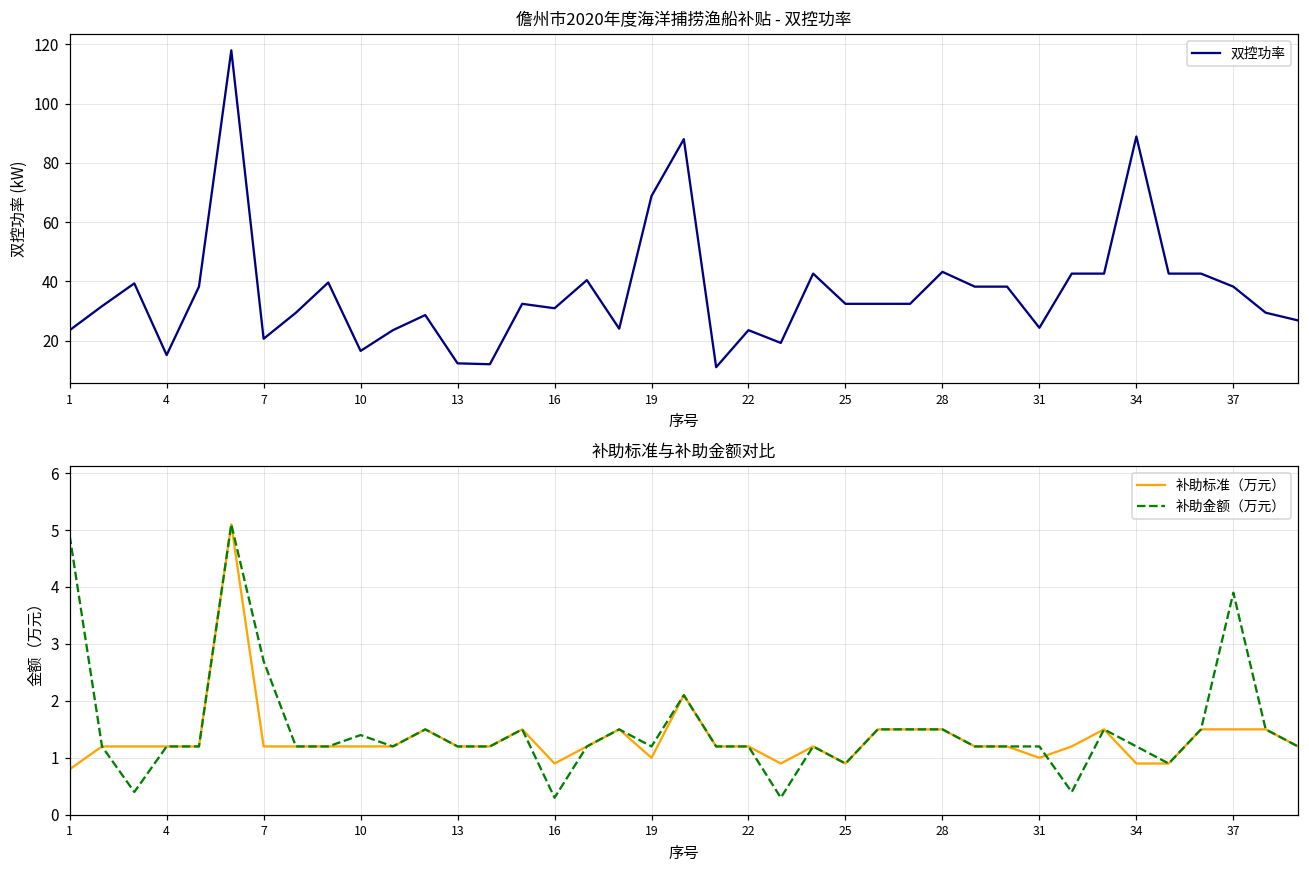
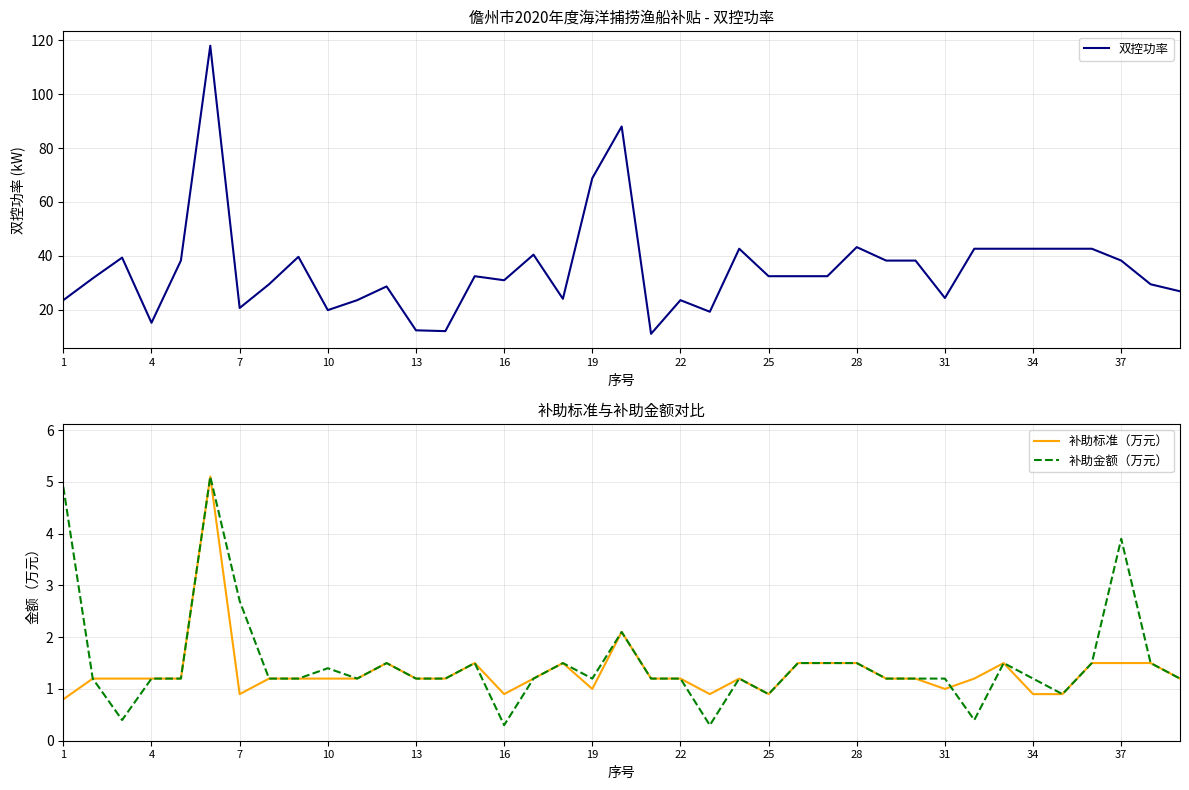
儋州市2020年度海洋捕捞渔船补贴 - 双控功率, 10: 17 -> 20
儋州市2020年度海洋捕捞渔船补贴 - 双控功率, 34: 89 -> 43
补助标准与补助金额对比, 补助标准（万元）, 7: 1.2 -> 0.9
